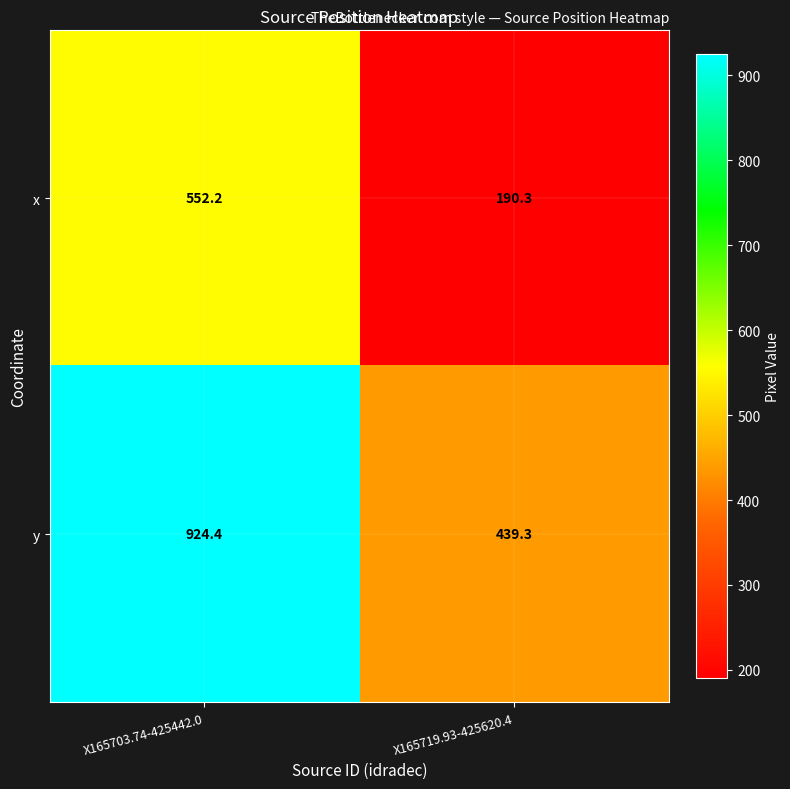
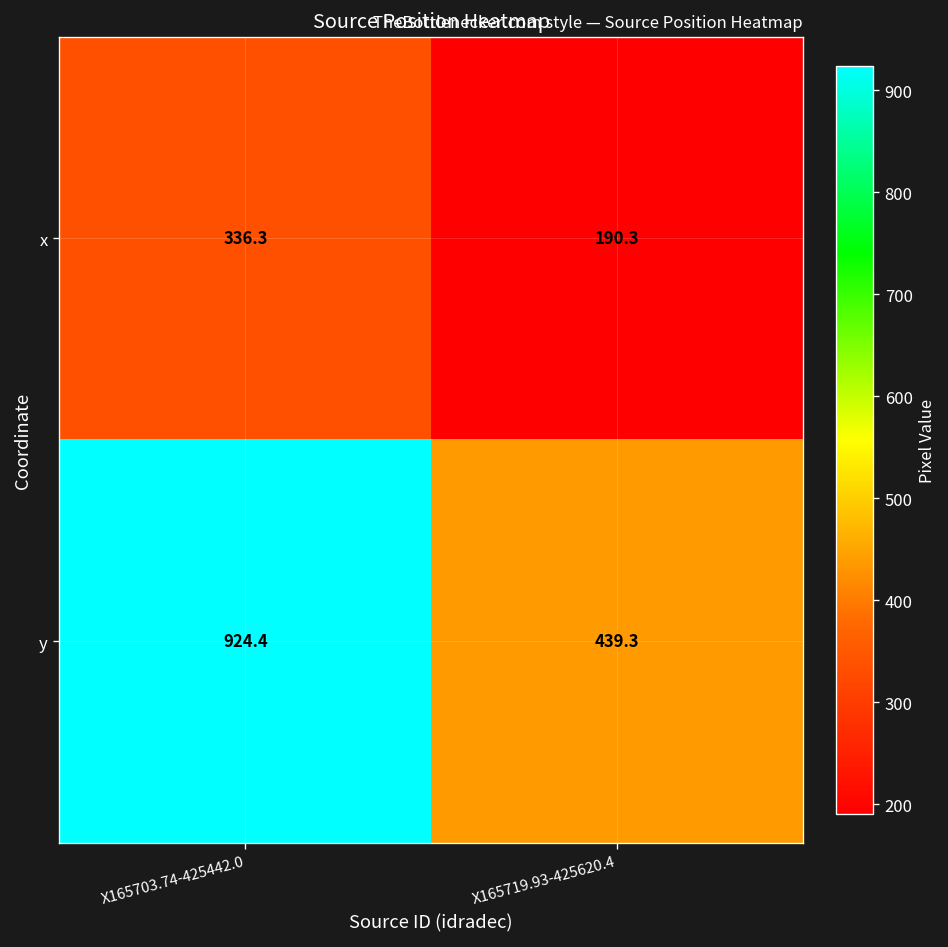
x, X165703.74-425442.0: 552.2 -> 336.3
